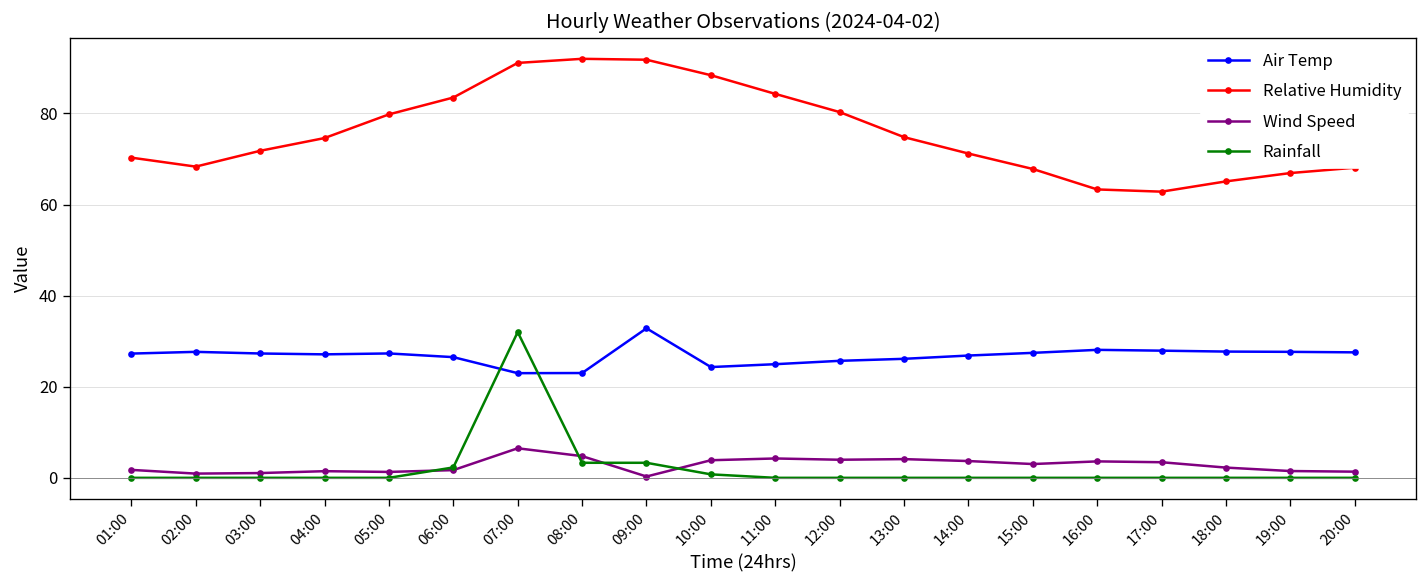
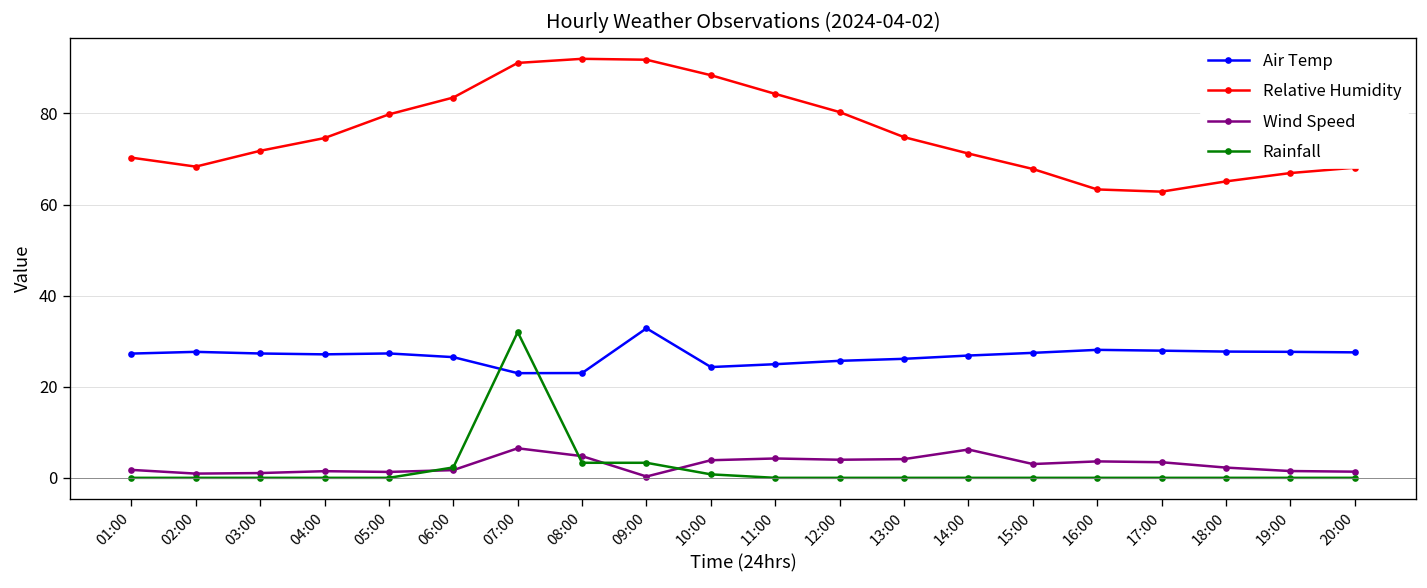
Wind Speed, 14:00: 4 -> 6
